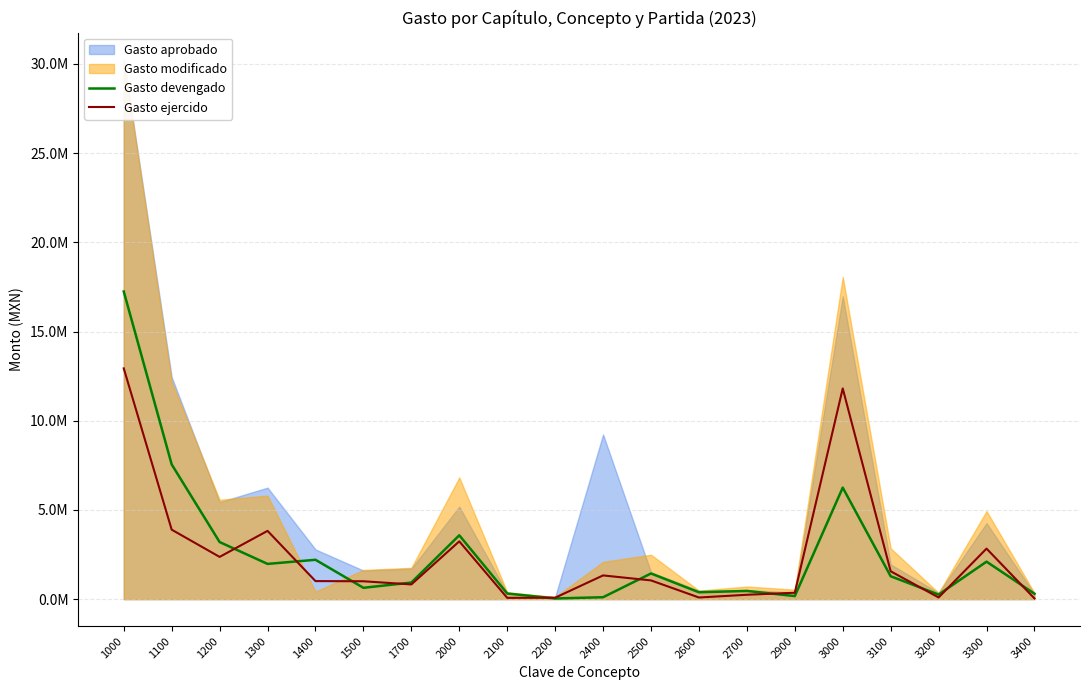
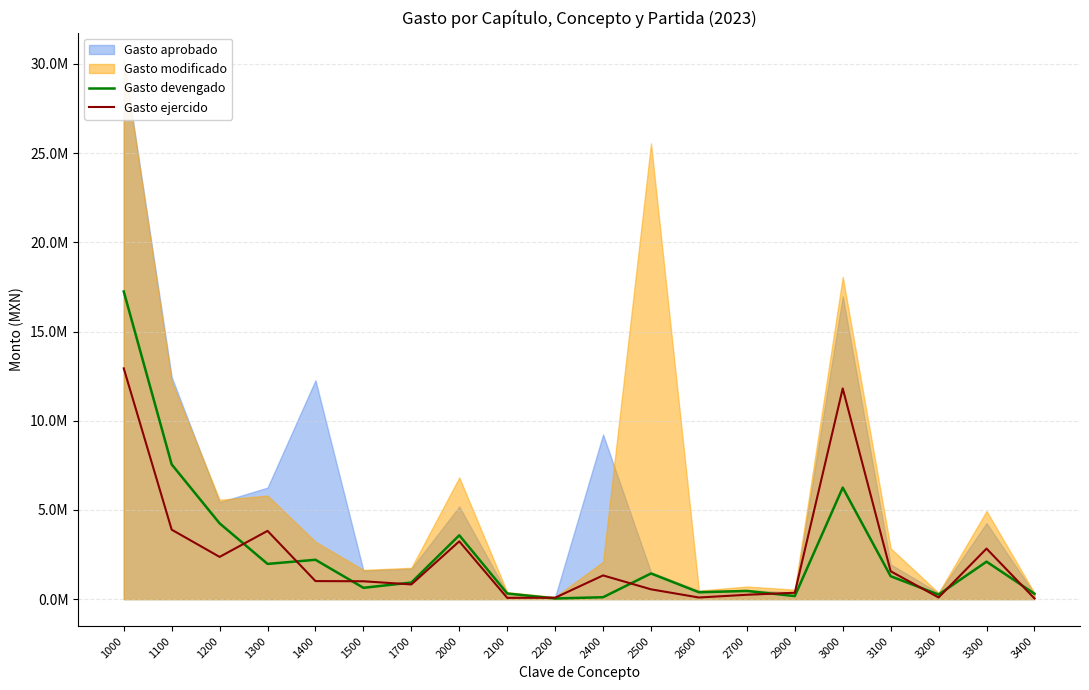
Gasto devengado, 1200: 3200000 -> 4200000
Gasto aprobado, 1400: 2800000 -> 12300000
Gasto modificado, 1400: 400000 -> 3200000
Gasto ejercido, 2500: 1100000 -> 600000
Gasto modificado, 2500: 2500000 -> 25500000
